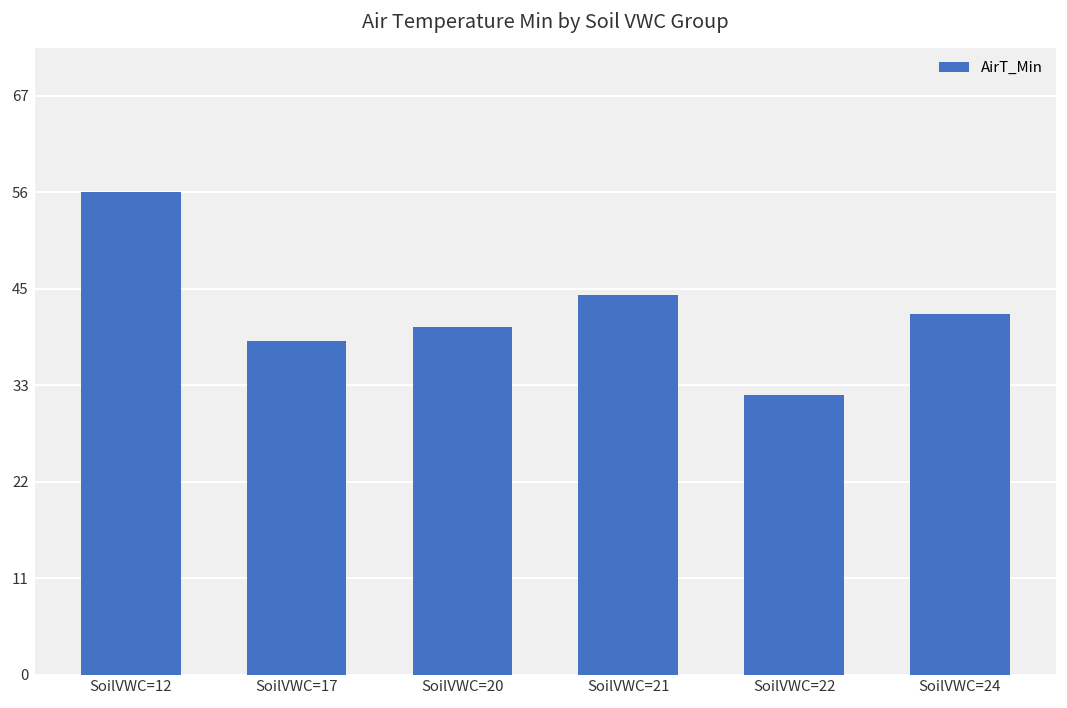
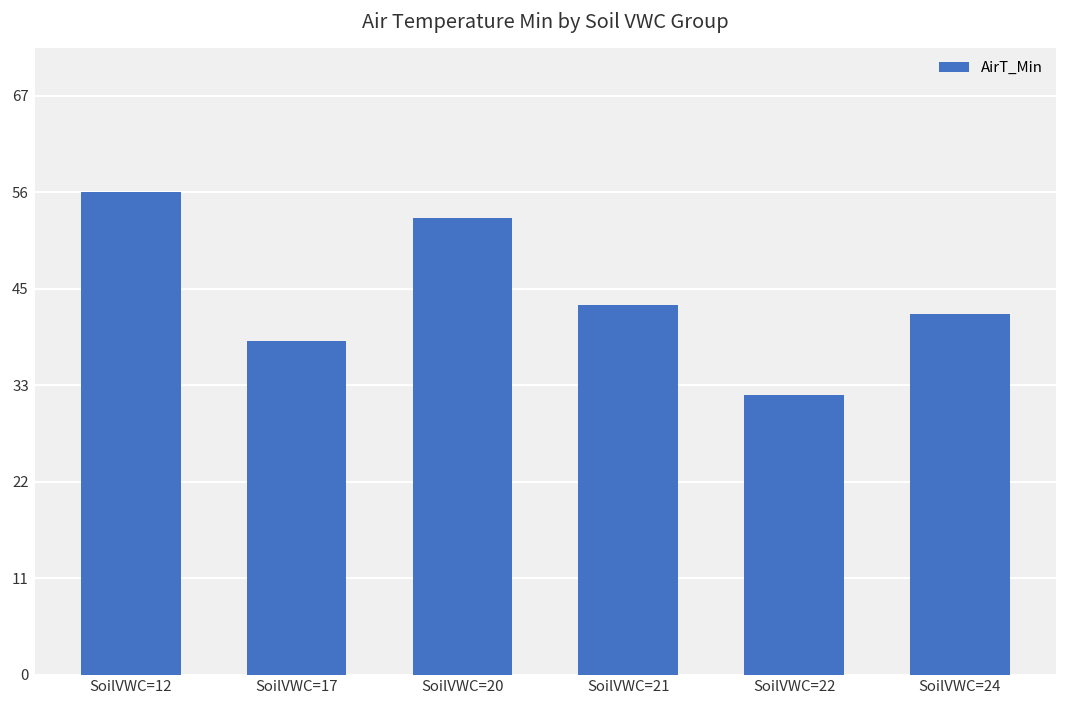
SoilVWC=20: 41 -> 54
SoilVWC=21: 45 -> 43
